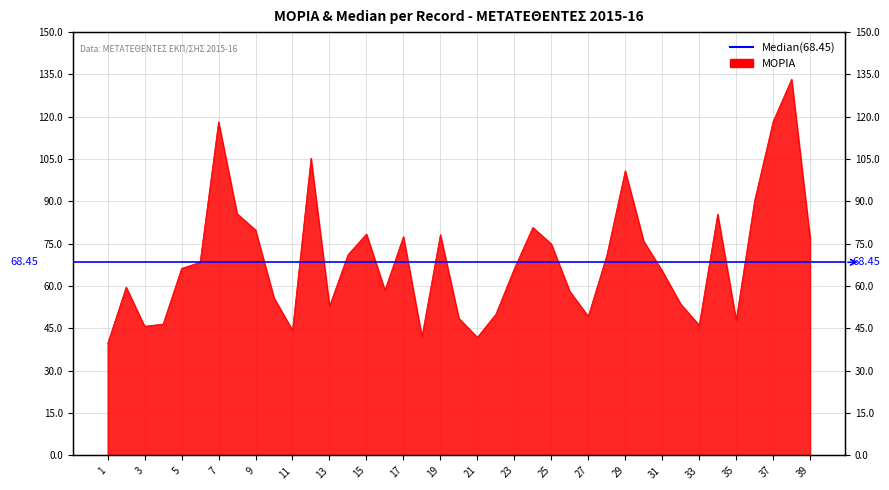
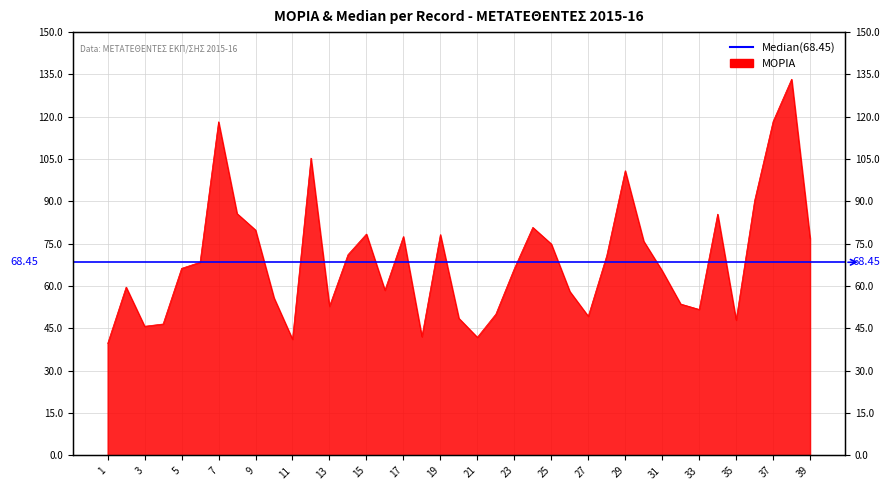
11: 44 -> 41
33: 46 -> 52
